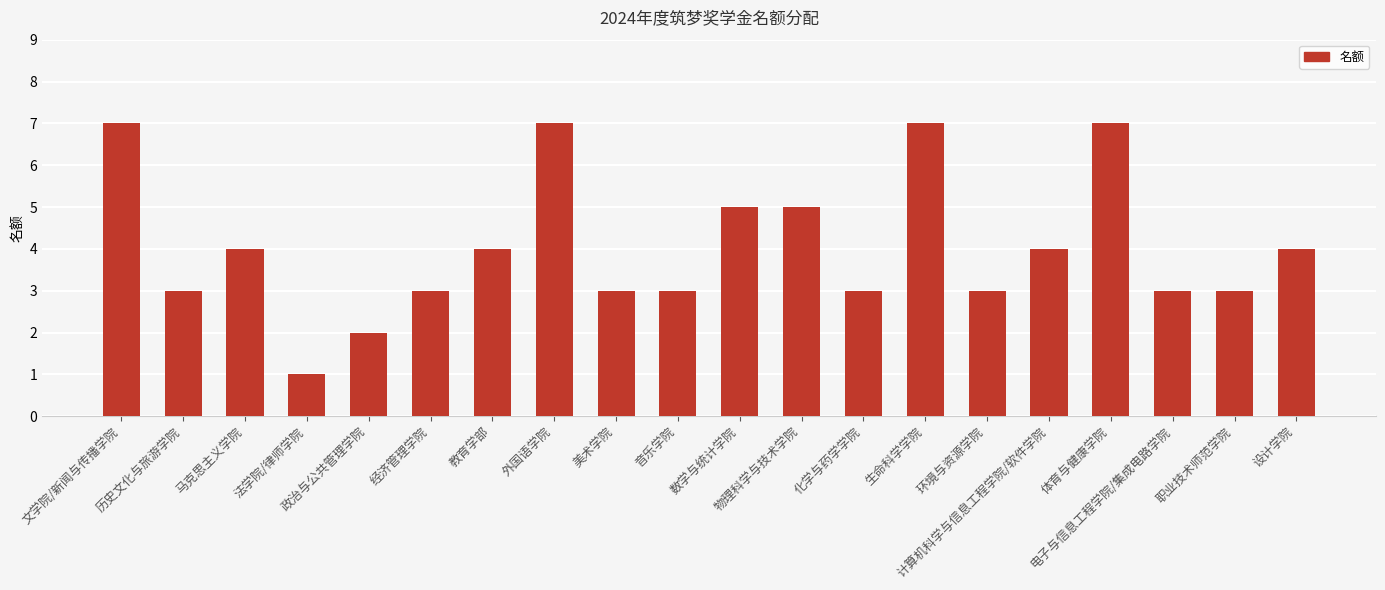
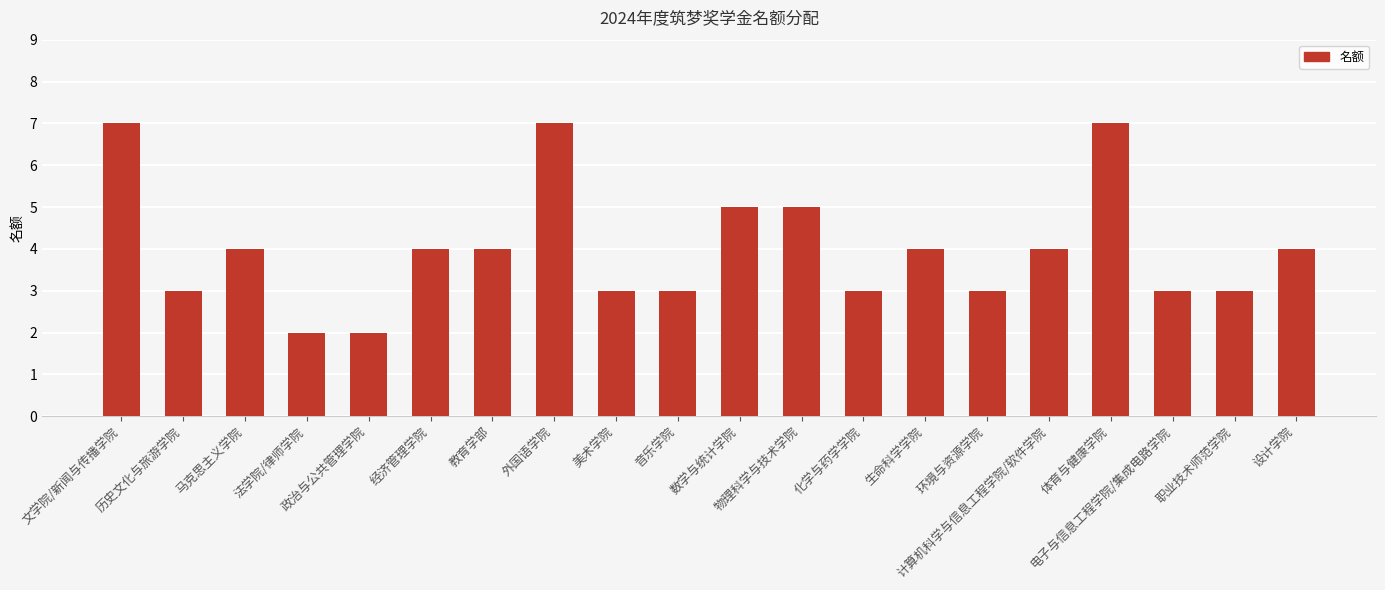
法学院/律师学院: 1 -> 2
经济管理学院: 3 -> 4
生命科学学院: 7 -> 4
